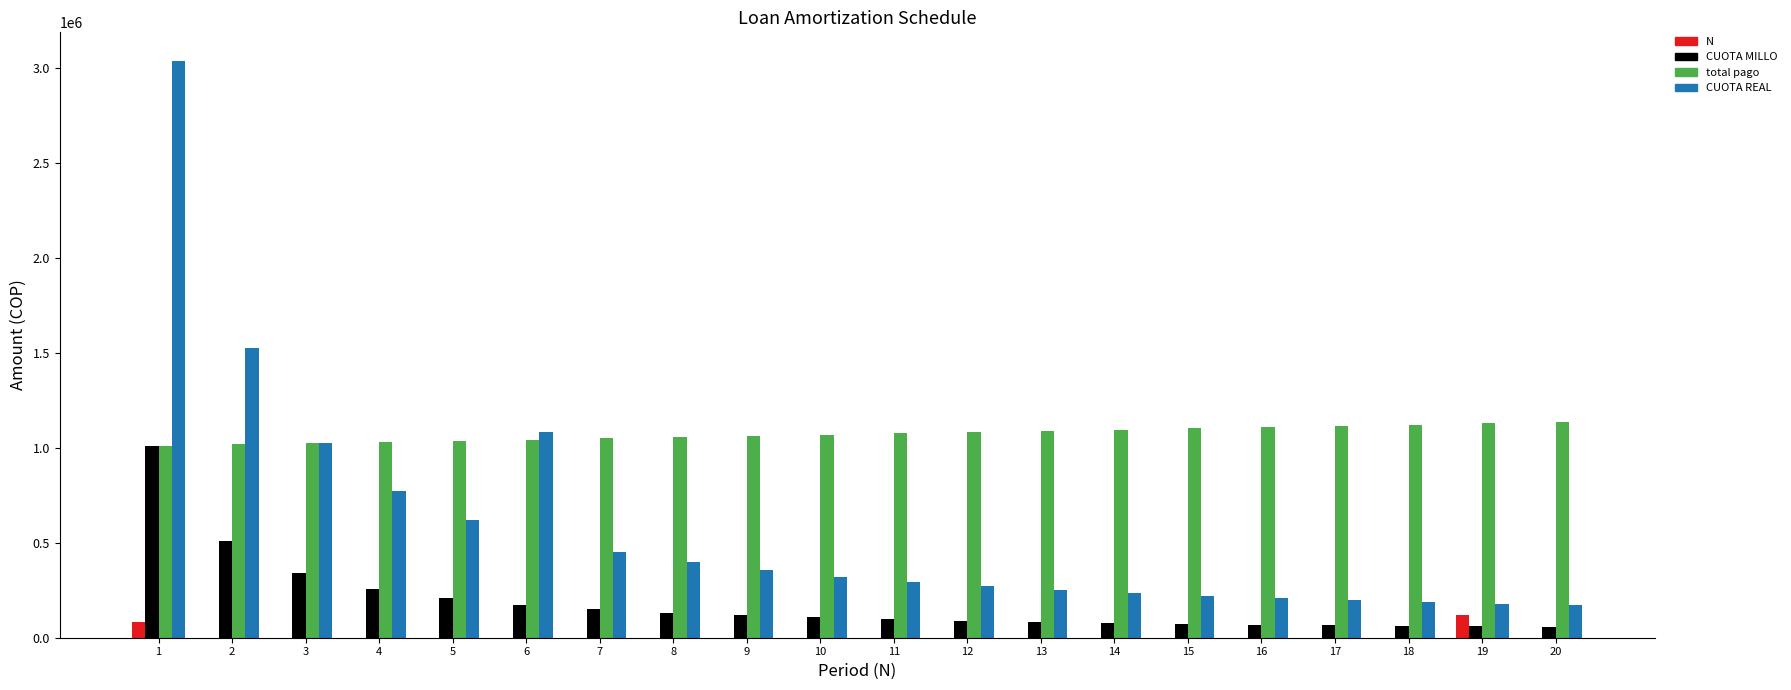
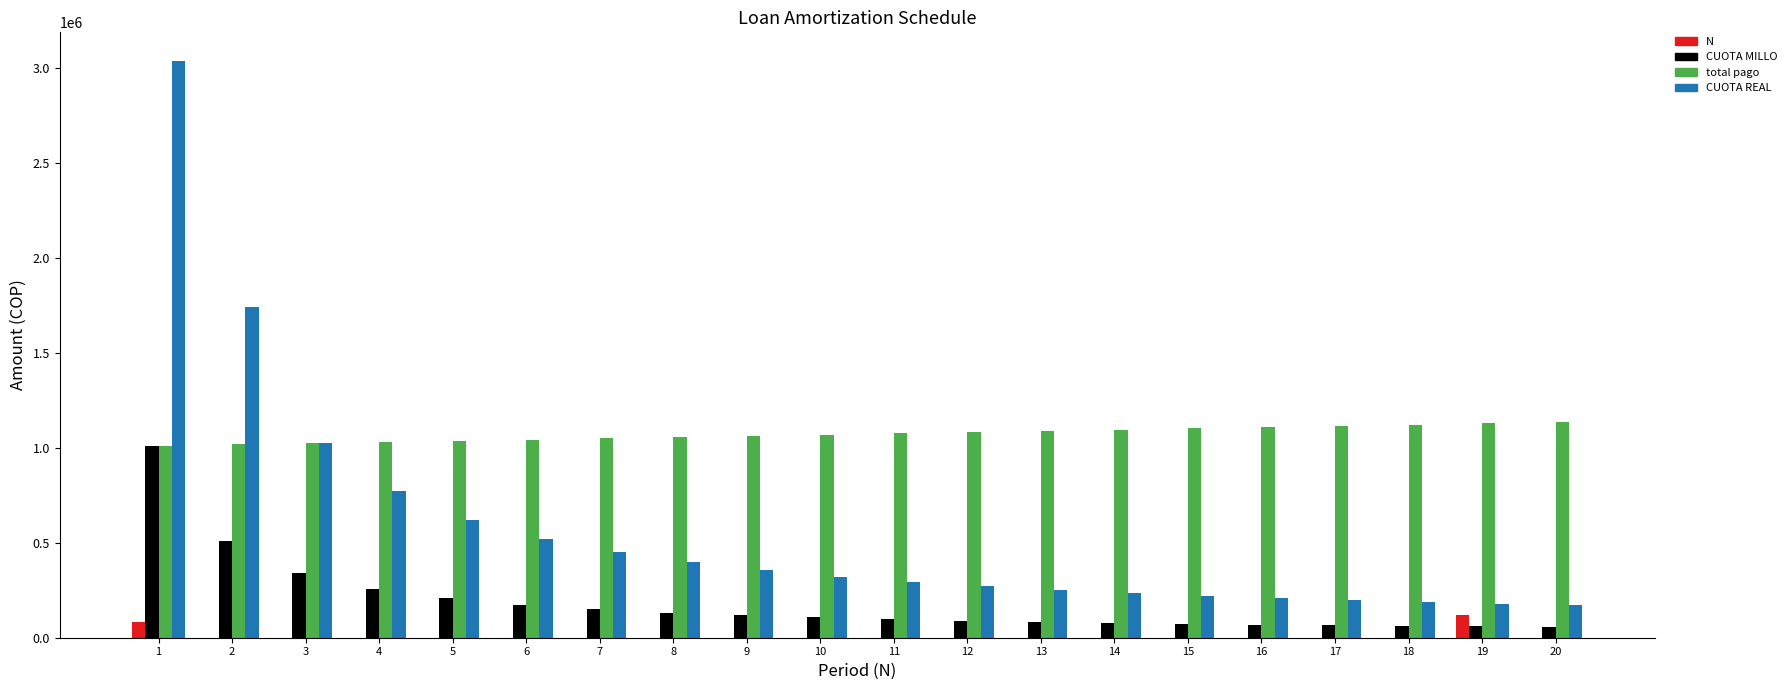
CUOTA REAL, 2: 1530000 -> 1740000
CUOTA REAL, 6: 1080000 -> 520000
